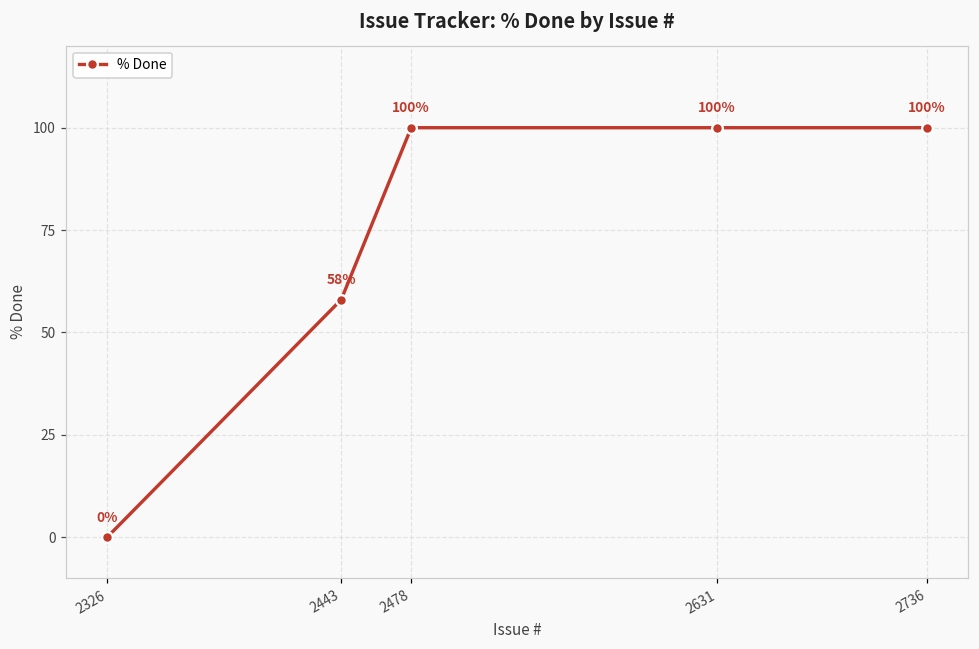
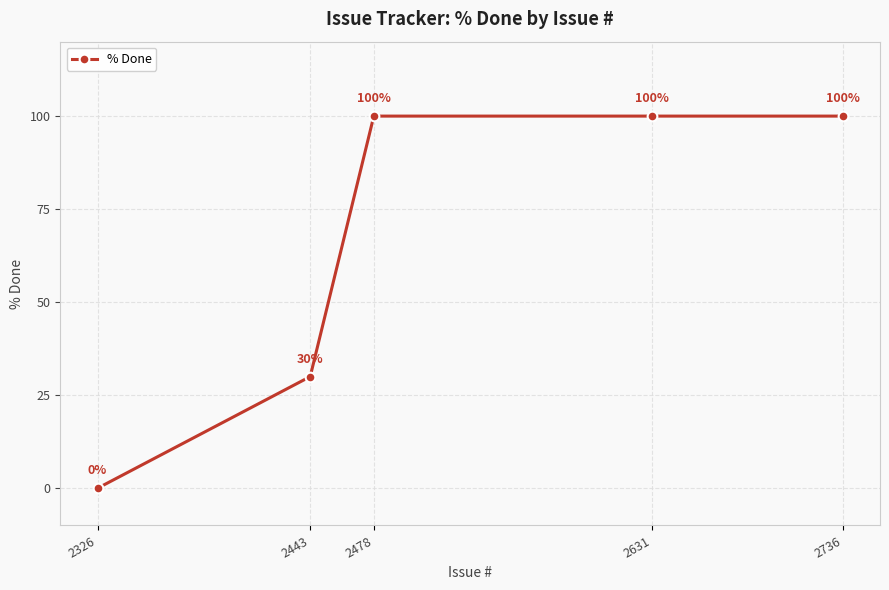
2443: 58% -> 30%
